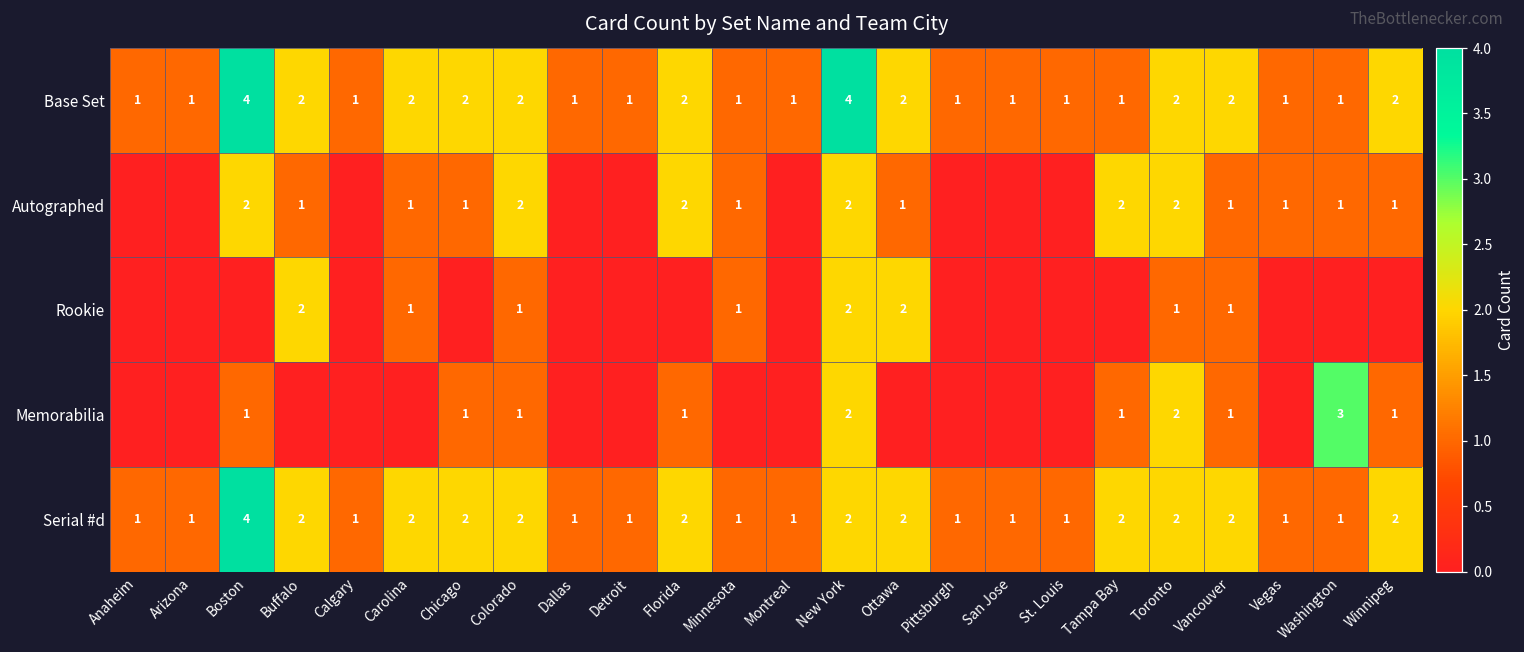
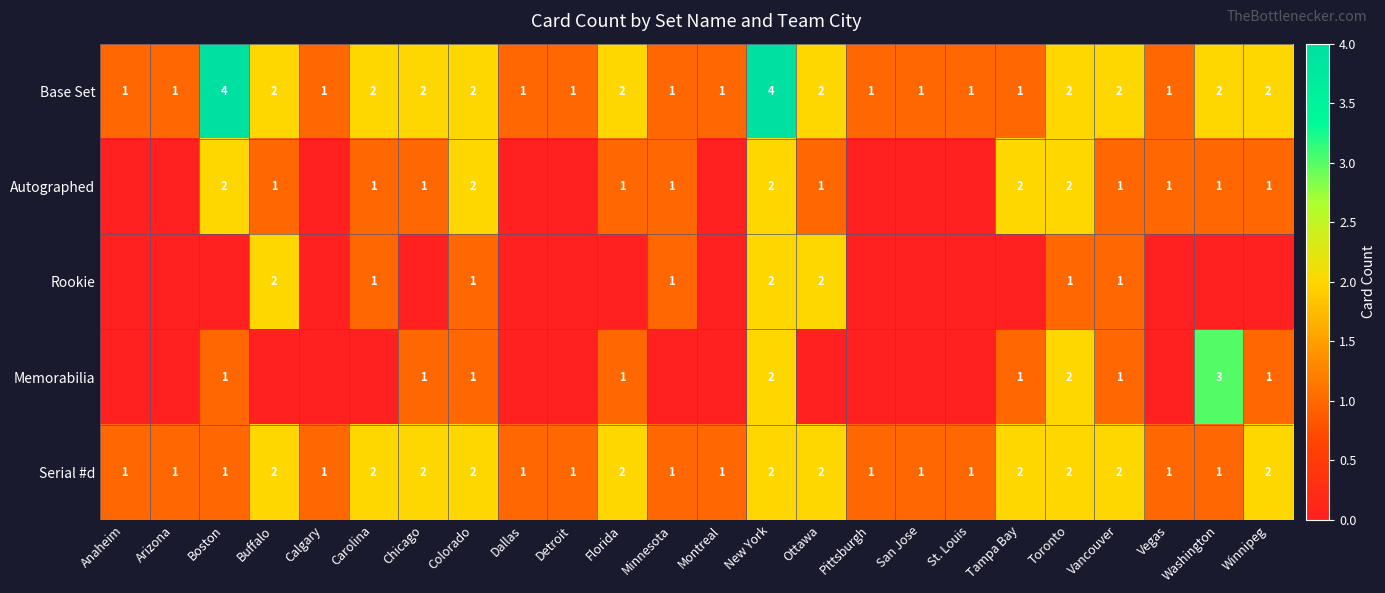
Base Set, Washington: 1 -> 2
Autographed, Florida: 2 -> 1
Serial #d, Boston: 4 -> 1
